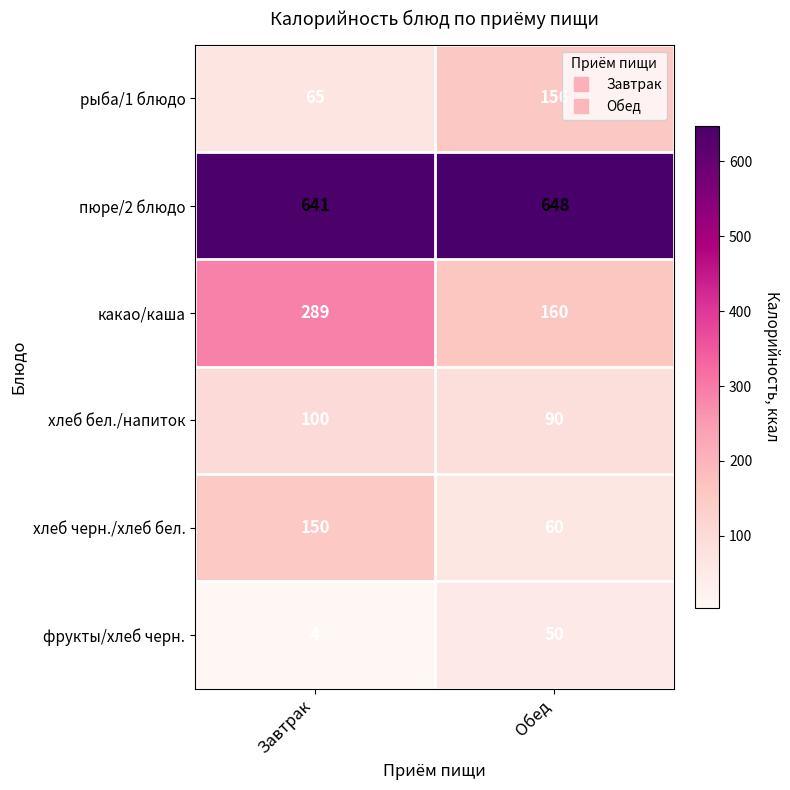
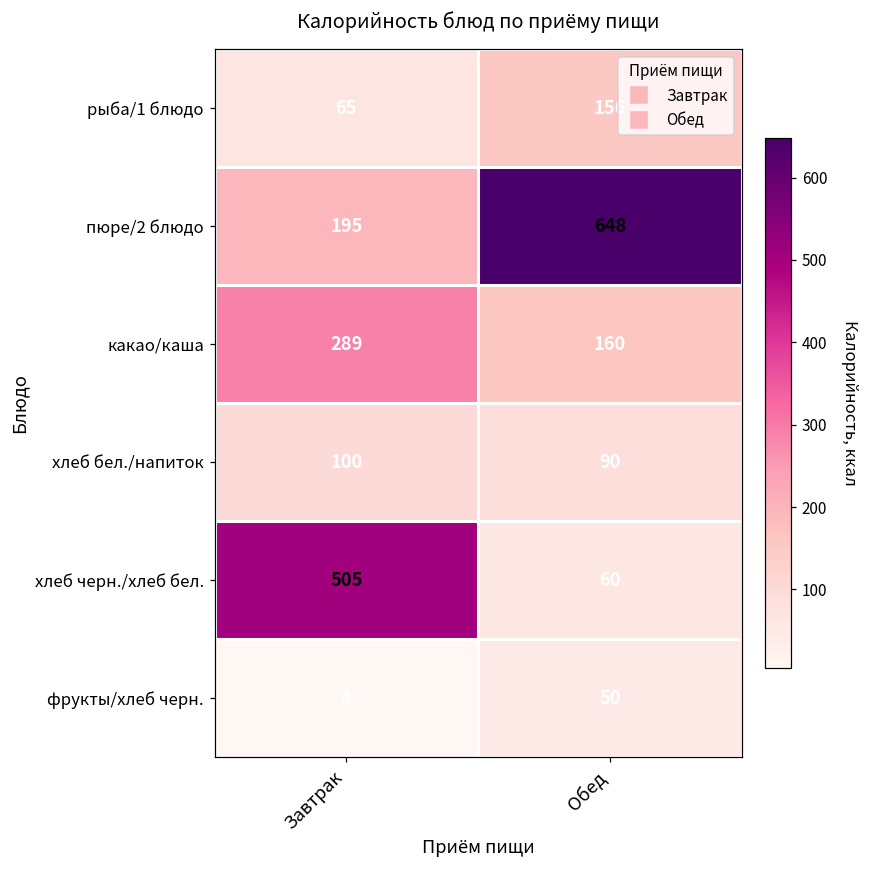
пюре/2 блюдо, Завтрак: 641 -> 195
хлеб черн./хлеб бел., Завтрак: 150 -> 505
